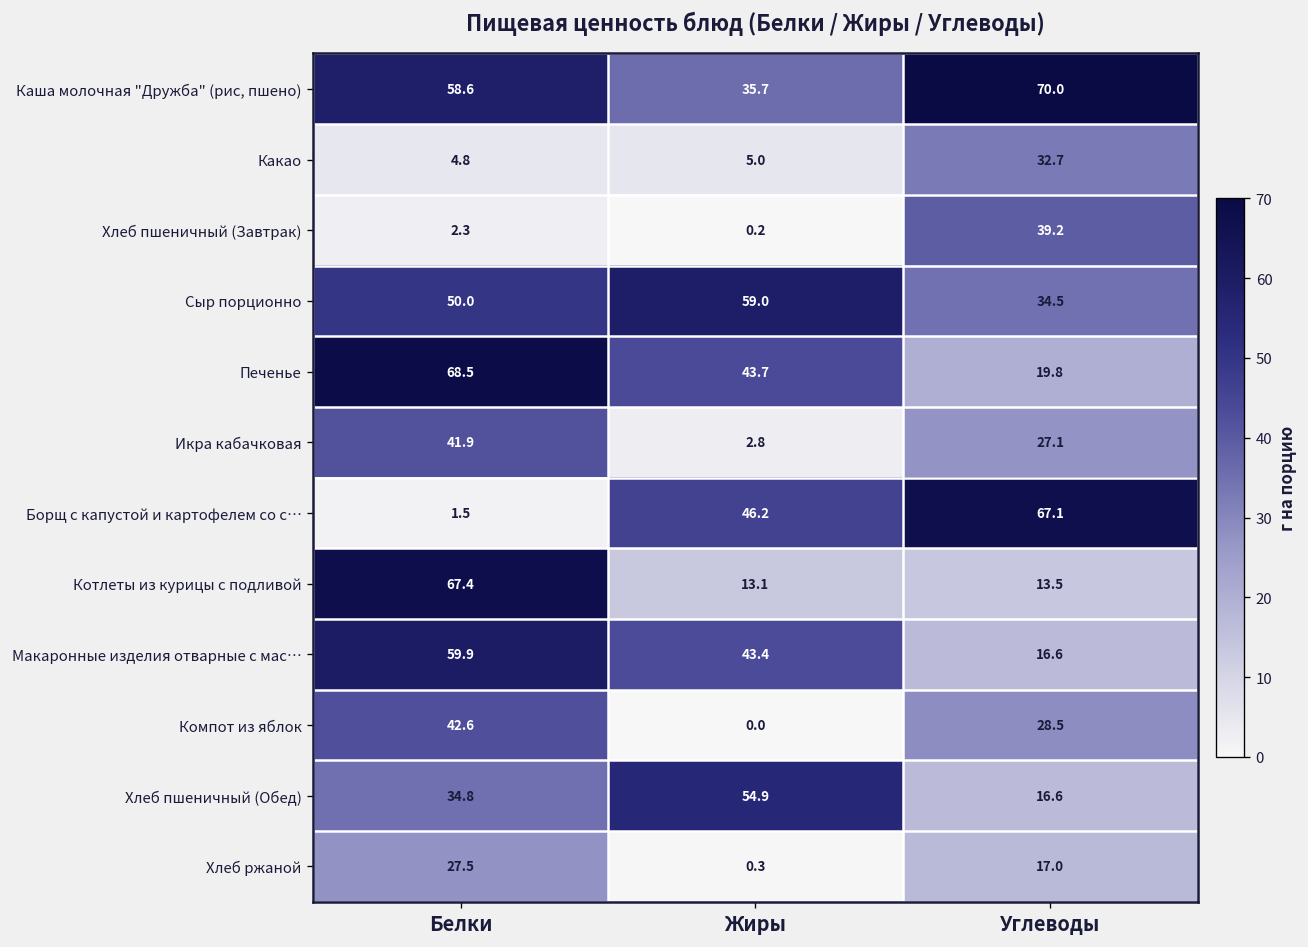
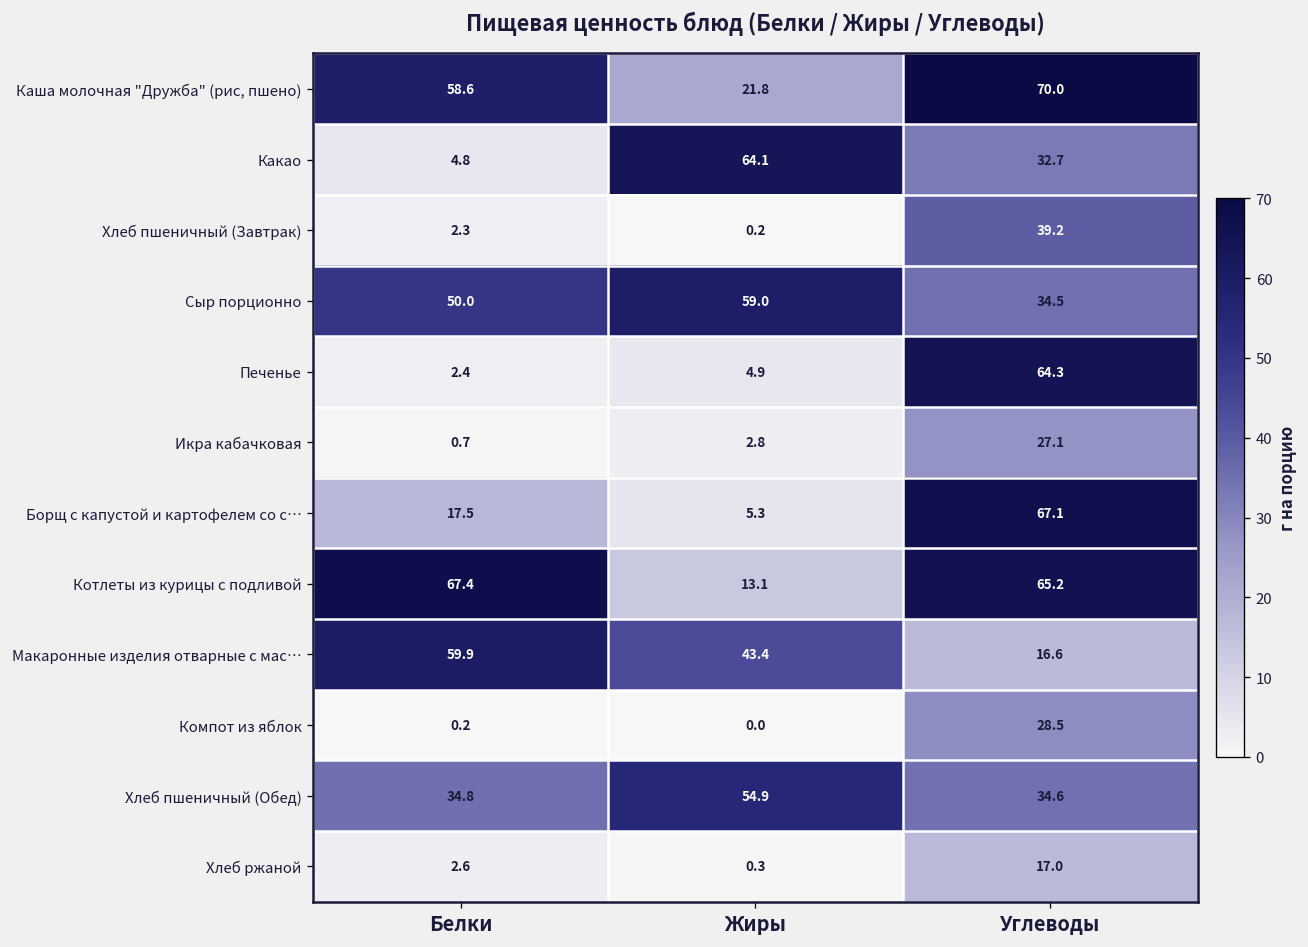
Каша молочная "Дружба" (рис, пшено), Жиры: 35.7 -> 21.8
Какао, Жиры: 5.0 -> 64.1
Печенье, Белки: 68.5 -> 2.4
Печенье, Жиры: 43.7 -> 4.9
Печенье, Углеводы: 19.8 -> 64.3
Икра кабачковая, Белки: 41.9 -> 0.7
Борщ с капустой и картофелем со с…, Белки: 1.5 -> 17.5
Борщ с капустой и картофелем со с…, Жиры: 46.2 -> 5.3
Котлеты из курицы с подливой, Углеводы: 13.5 -> 65.2
Компот из яблок, Белки: 42.6 -> 0.2
Хлеб пшеничный (Обед), Углеводы: 16.6 -> 34.6
Хлеб ржаной, Белки: 27.5 -> 2.6
